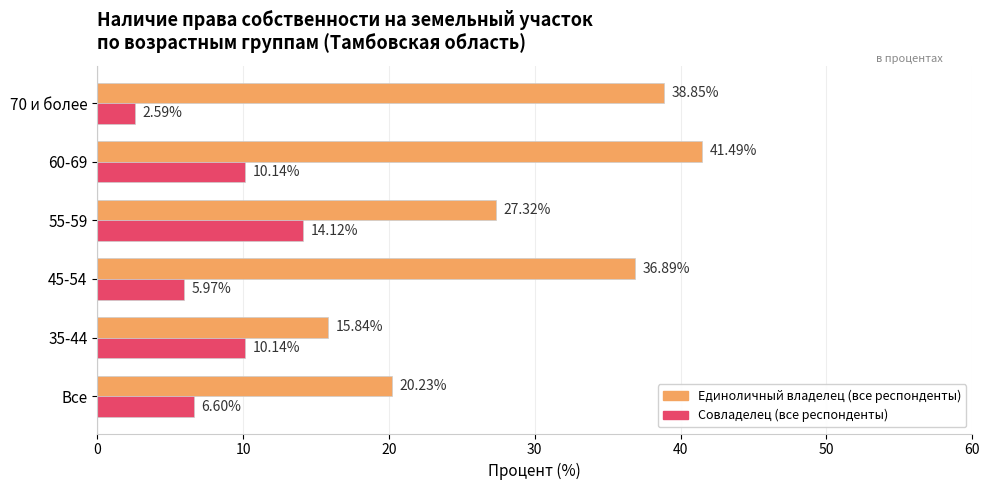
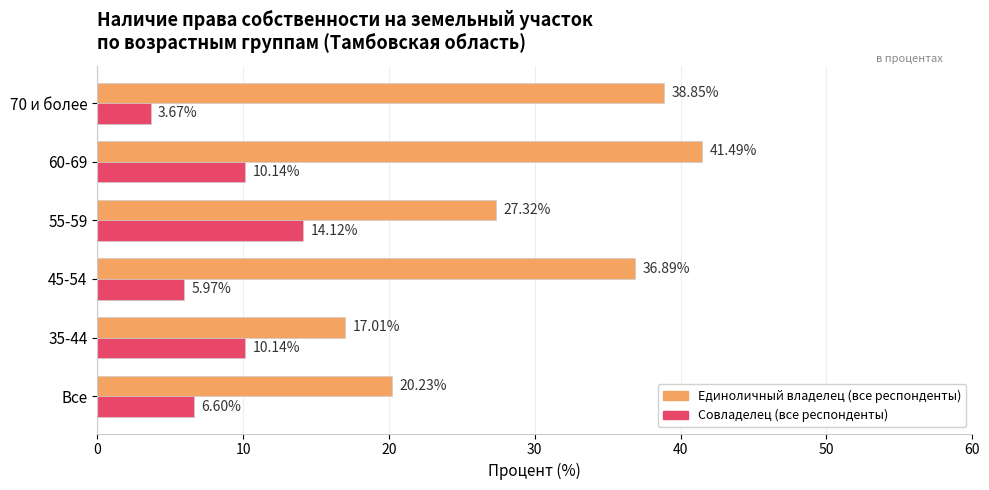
Совладелец (все респонденты), 70 и более: 2.59% -> 3.67%
Единоличный владелец (все респонденты), 35-44: 15.84% -> 17.01%
